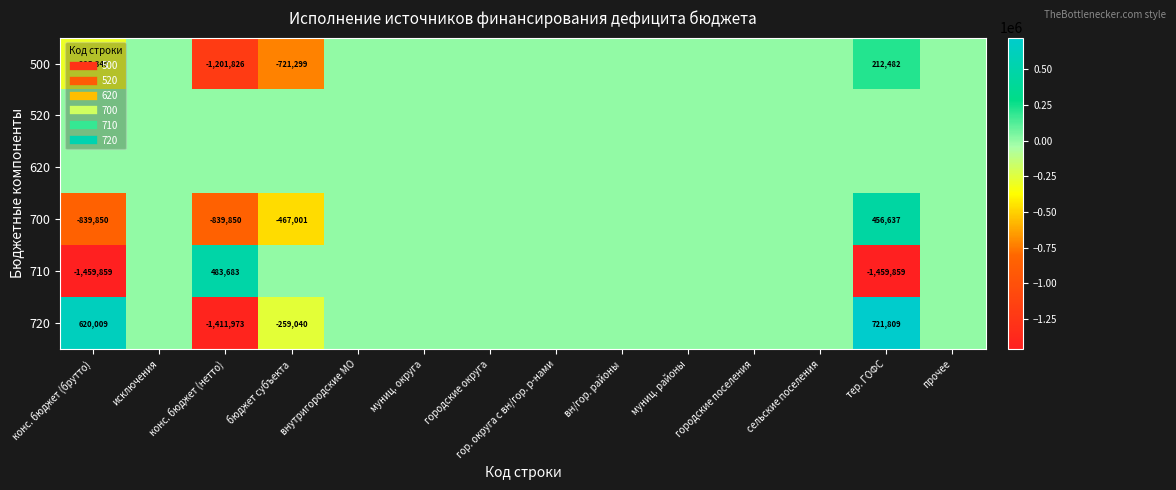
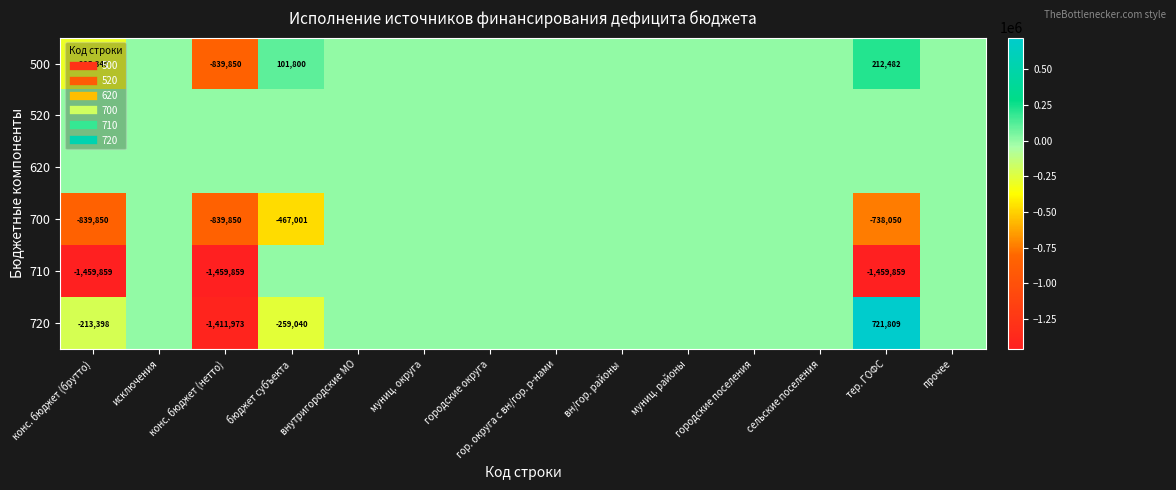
500, конс. бюджет (нетто): -1,201,826 -> -839,850
500, бюджет субъекта: -721,299 -> 101,800
700, тер. ГОФС: 456,637 -> -738,050
710, конс. бюджет (нетто): 483,683 -> -1,459,859
720, конс. бюджет (брутто): 620,009 -> -213,398
